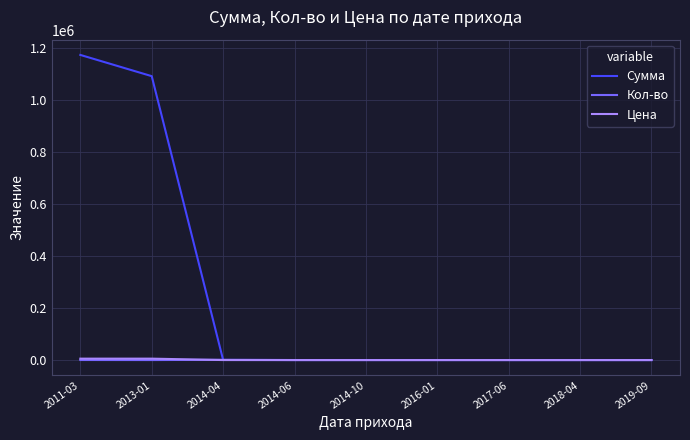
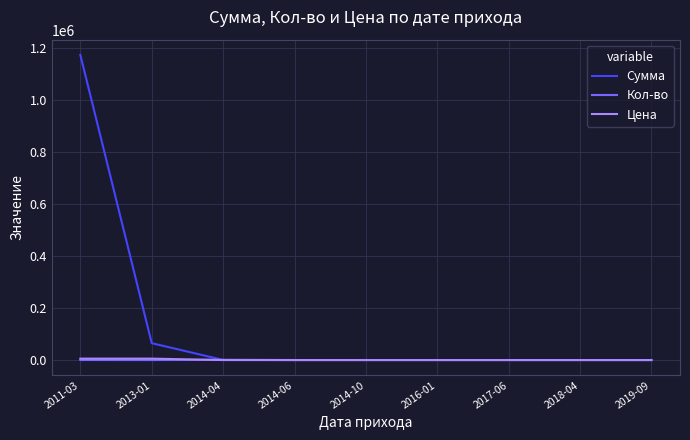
Сумма, 2013-01: 1090000 -> 60000
